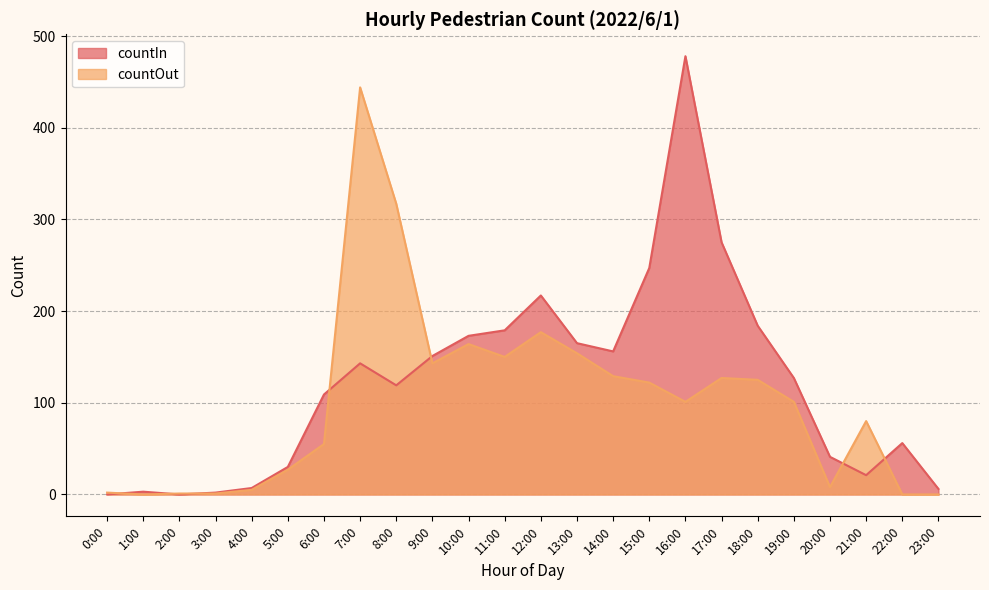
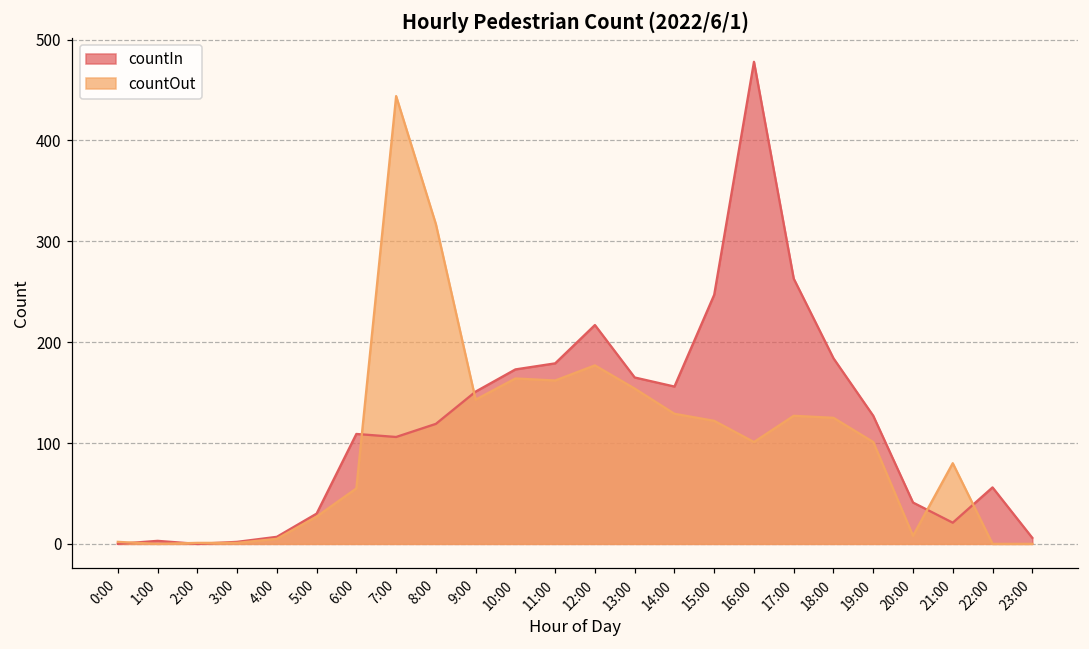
countIn, 7:00: 140 -> 110
countOut, 11:00: 150 -> 160
countIn, 17:00: 280 -> 260
